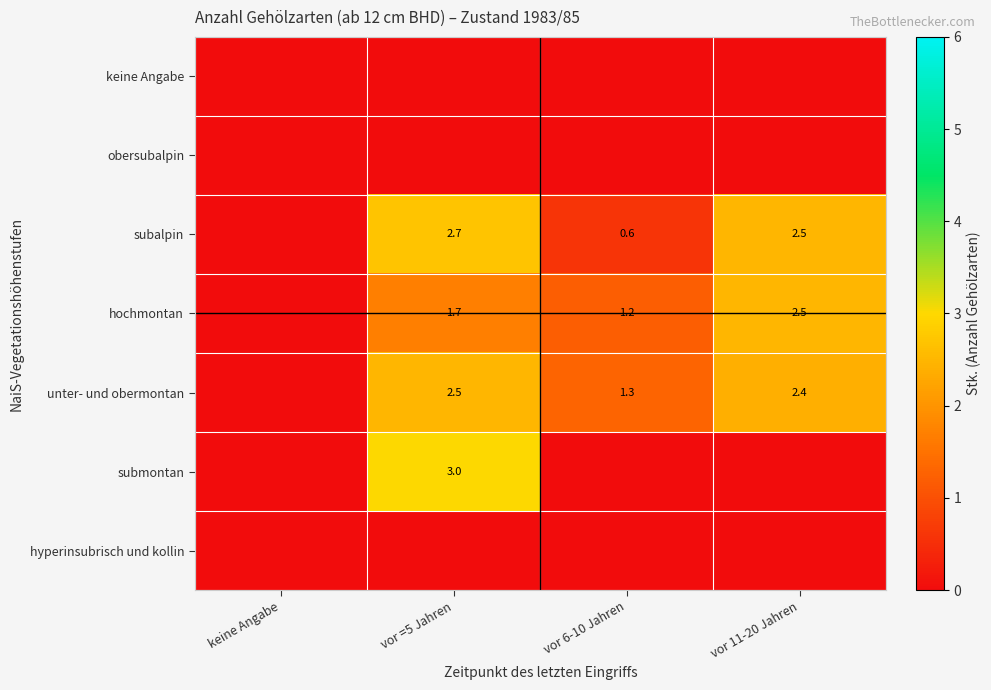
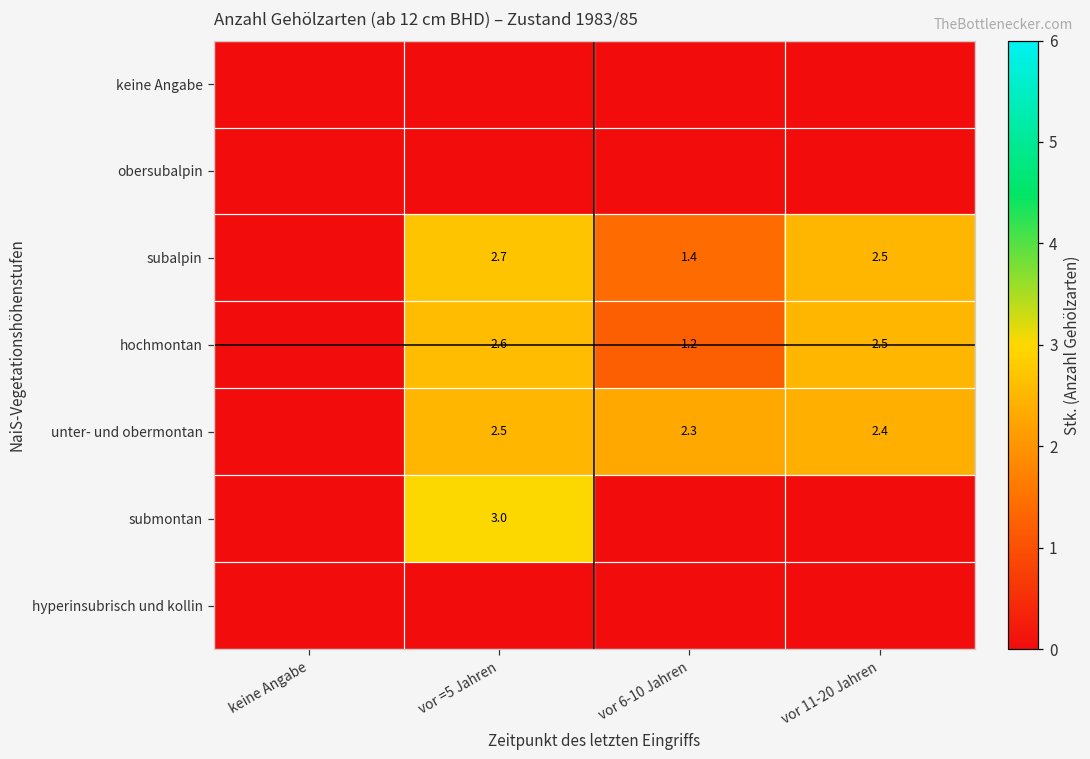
subalpin, vor 6-10 Jahren: 0.6 -> 1.4
hochmontan, vor =5 Jahren: 1.7 -> 2.6
unter- und obermontan, vor 6-10 Jahren: 1.3 -> 2.3
